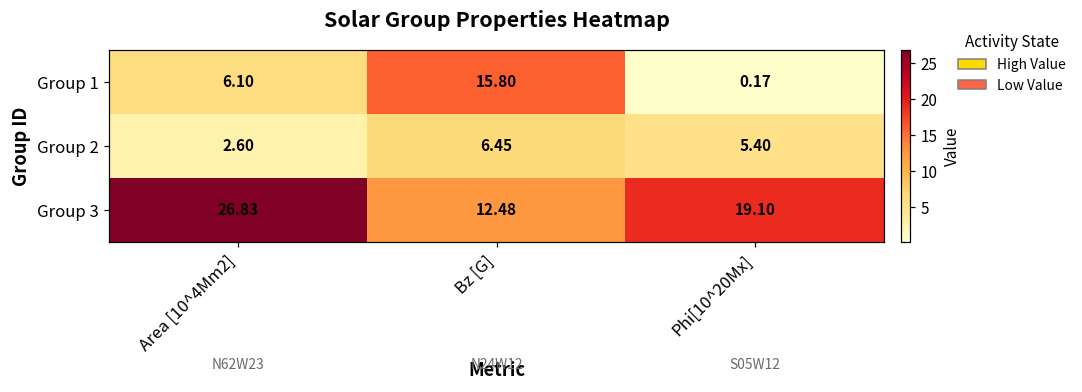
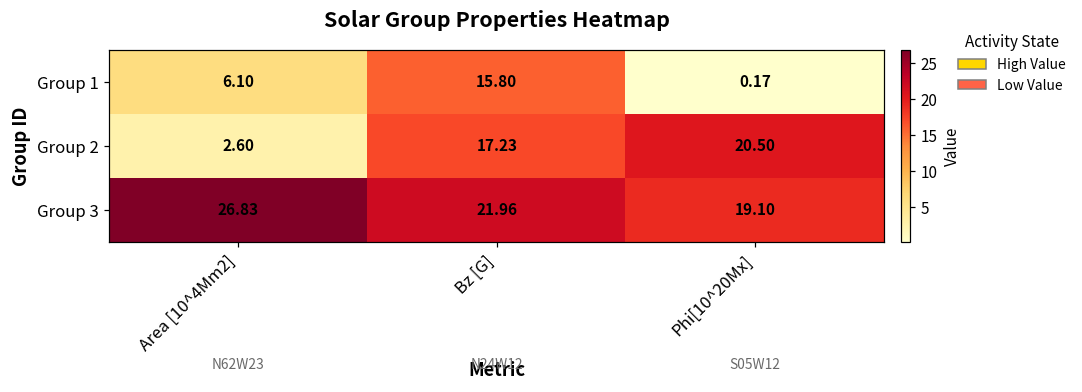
Group 2, Bz [G]: 6.45 -> 17.23
Group 2, Phi[10^20Mx]: 5.40 -> 20.50
Group 3, Bz [G]: 12.48 -> 21.96
